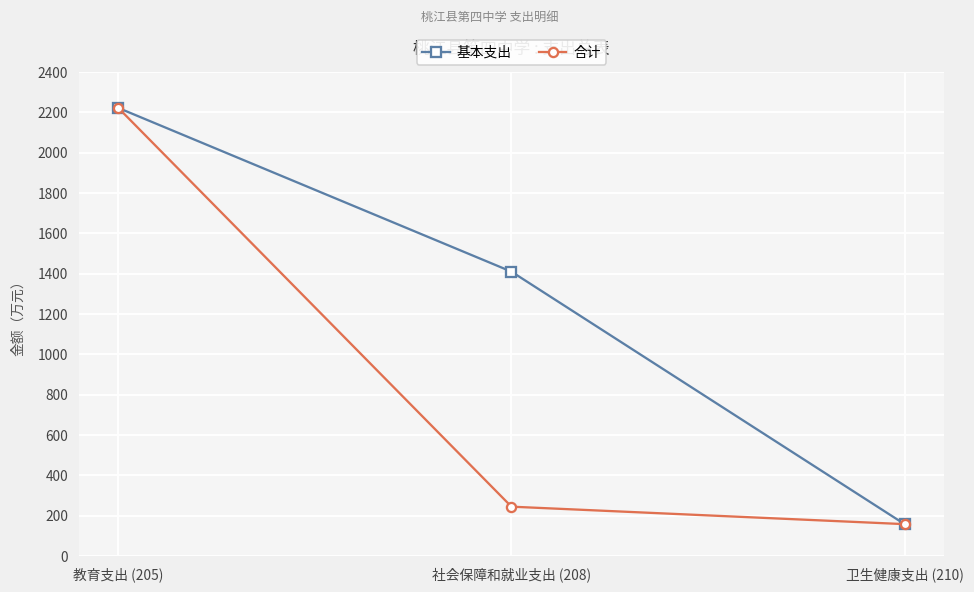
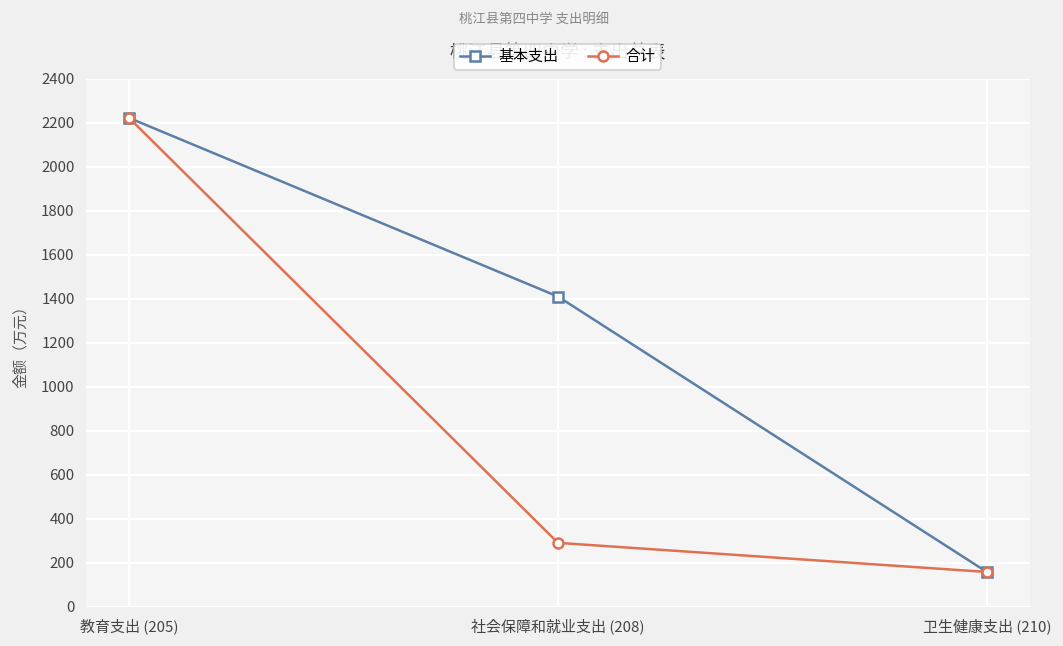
合计, 社会保障和就业支出 (208): 240 -> 290
